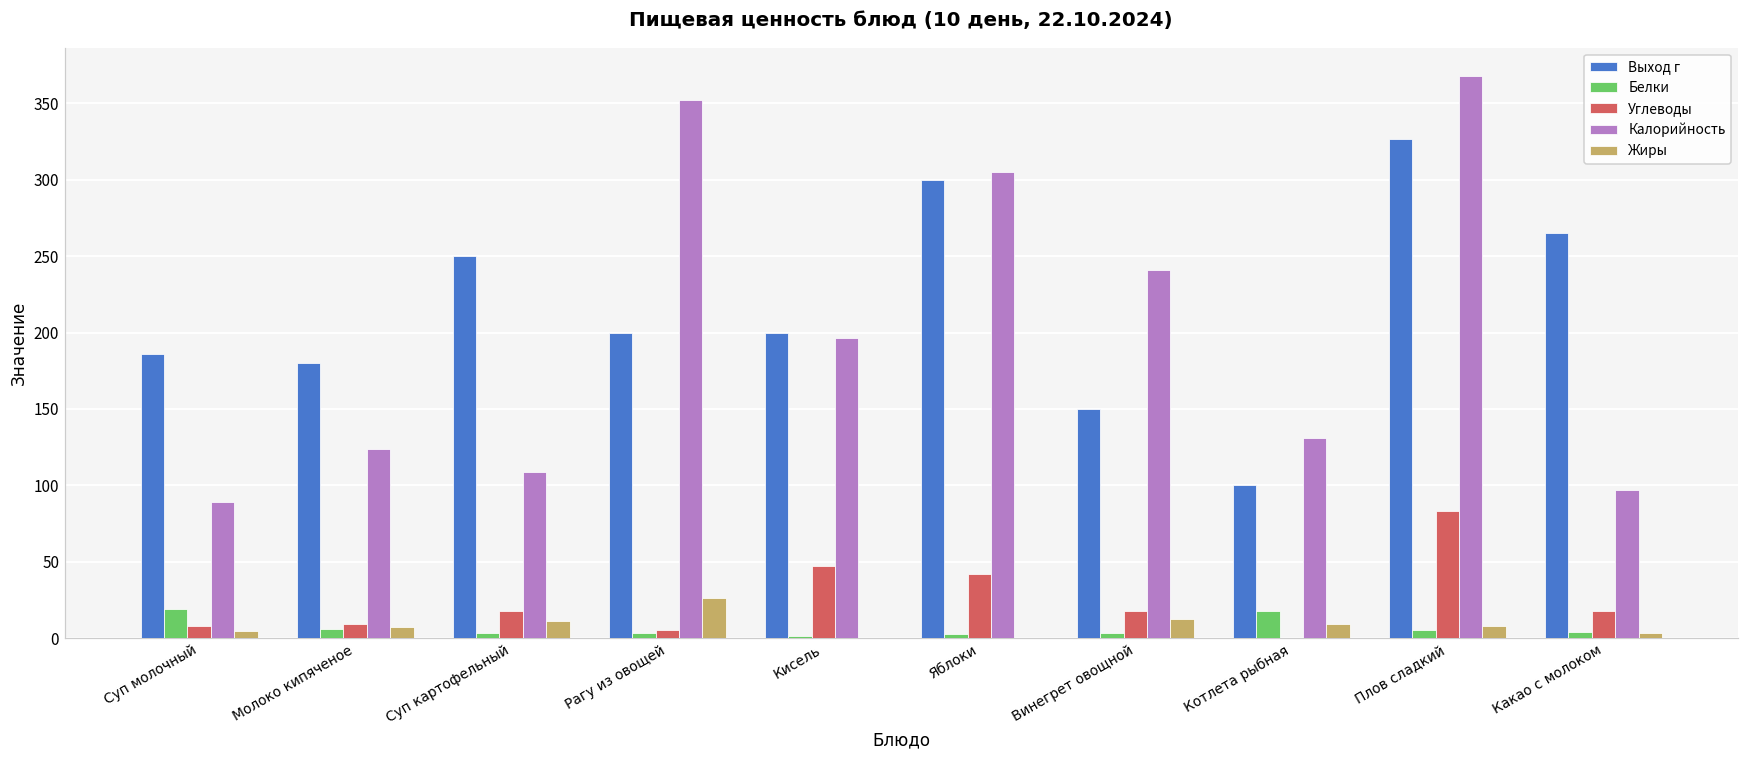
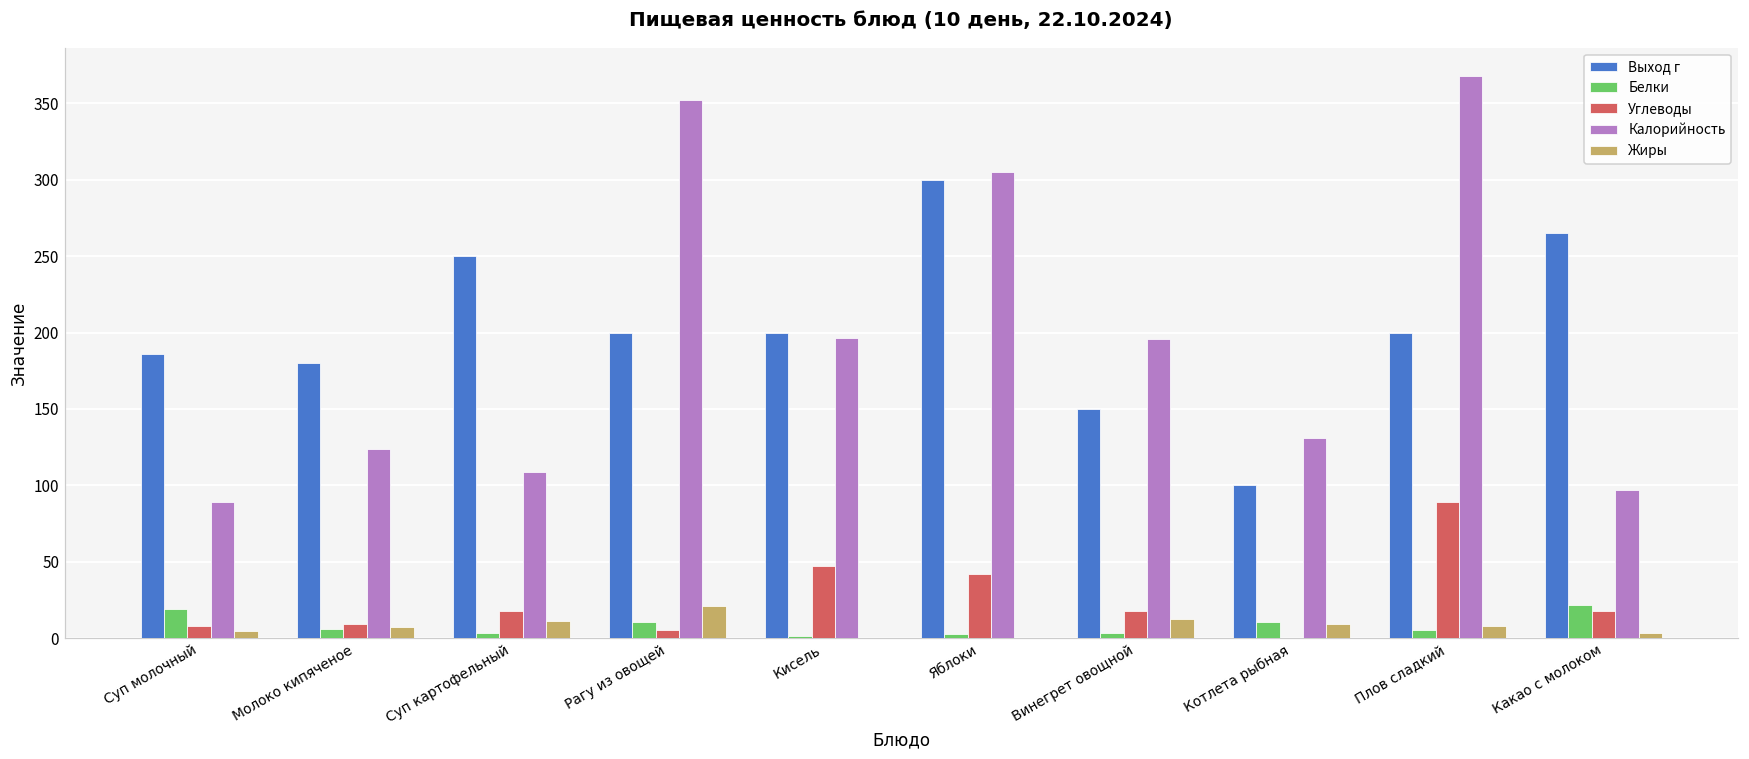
Белки, Рагу из овощей: 3 -> 10
Жиры, Рагу из овощей: 27 -> 21
Калорийность, Винегрет овощной: 241 -> 196
Белки, Котлета рыбная: 18 -> 11
Выход г, Плов сладкий: 327 -> 200
Углеводы, Плов сладкий: 83 -> 89
Белки, Какао с молоком: 4 -> 22
